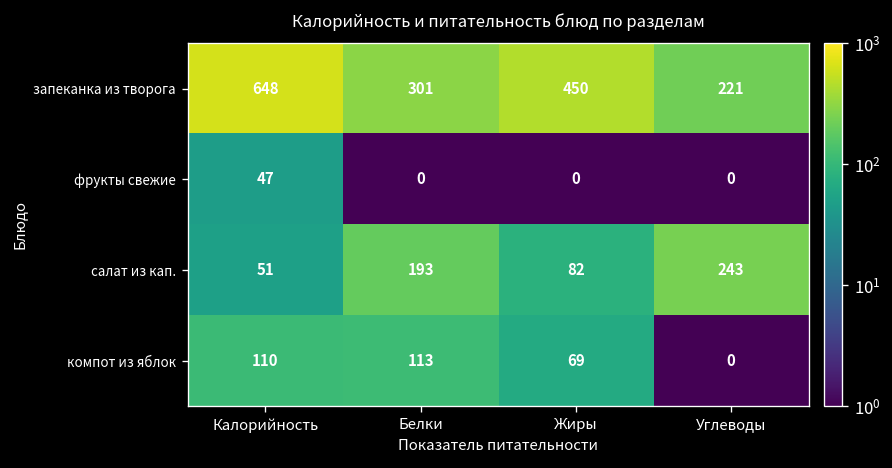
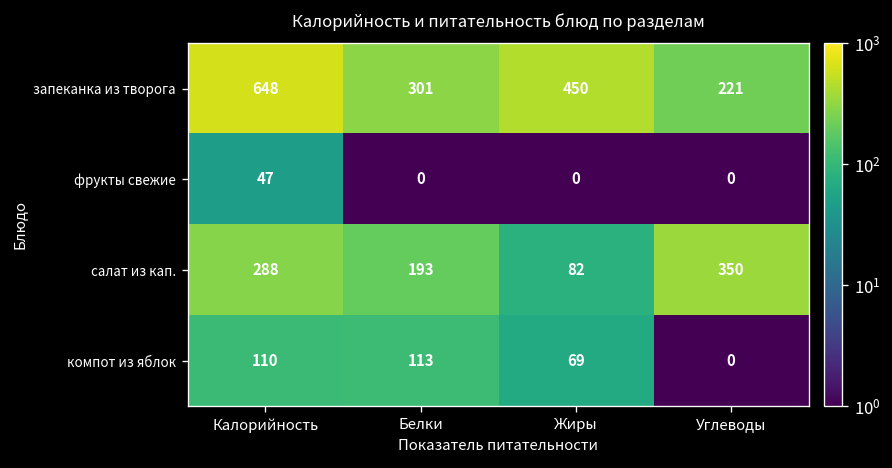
салат из кап., Калорийность: 51 -> 288
салат из кап., Углеводы: 243 -> 350
